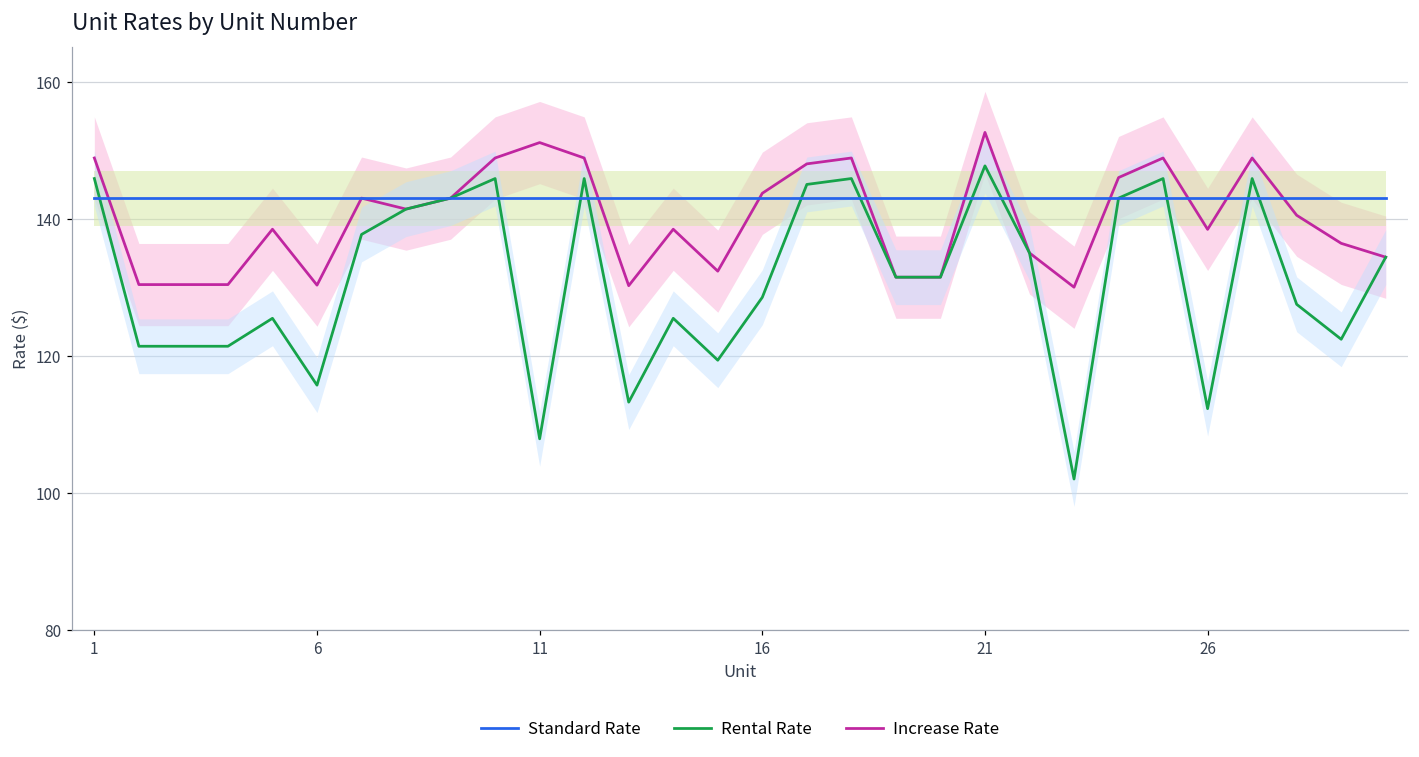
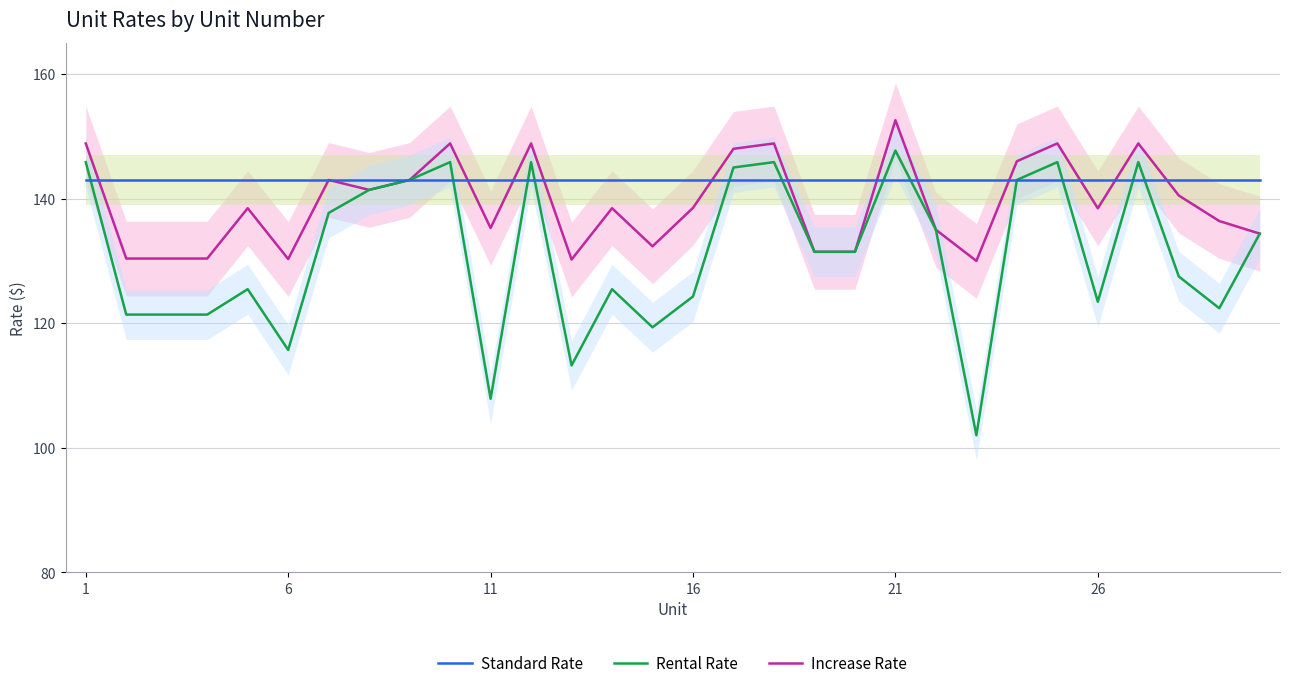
Increase Rate, 11: 151 -> 135
Increase Rate, 16: 144 -> 139
Rental Rate, 16: 129 -> 124
Rental Rate, 26: 112 -> 123
